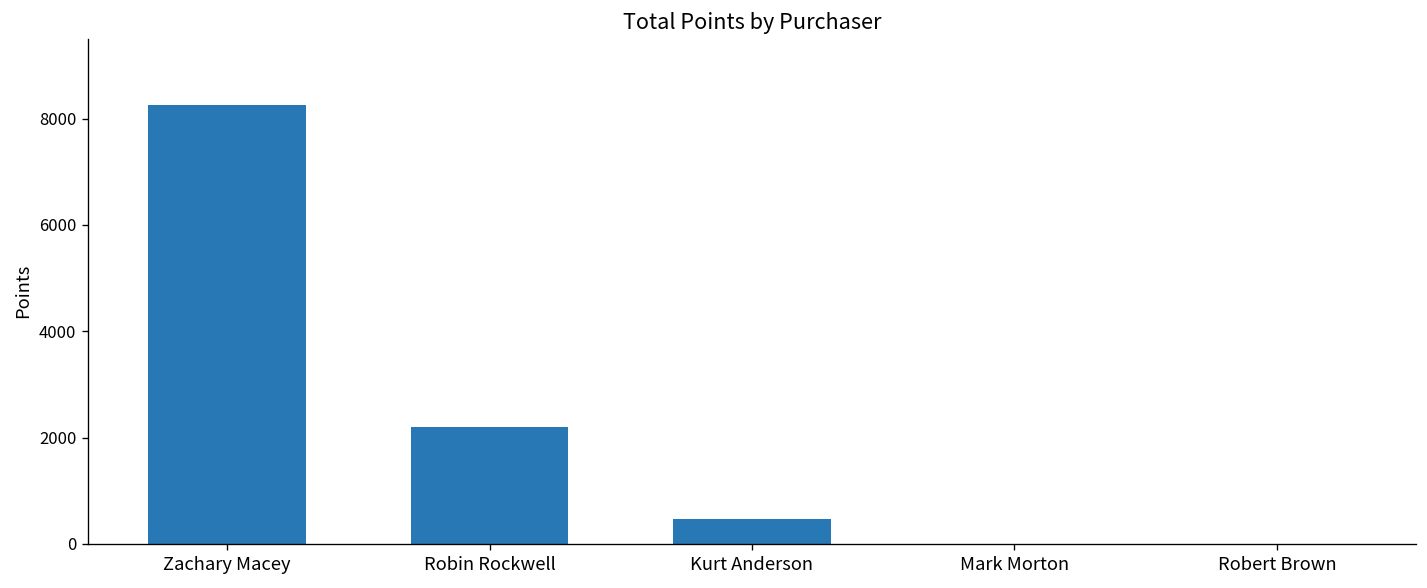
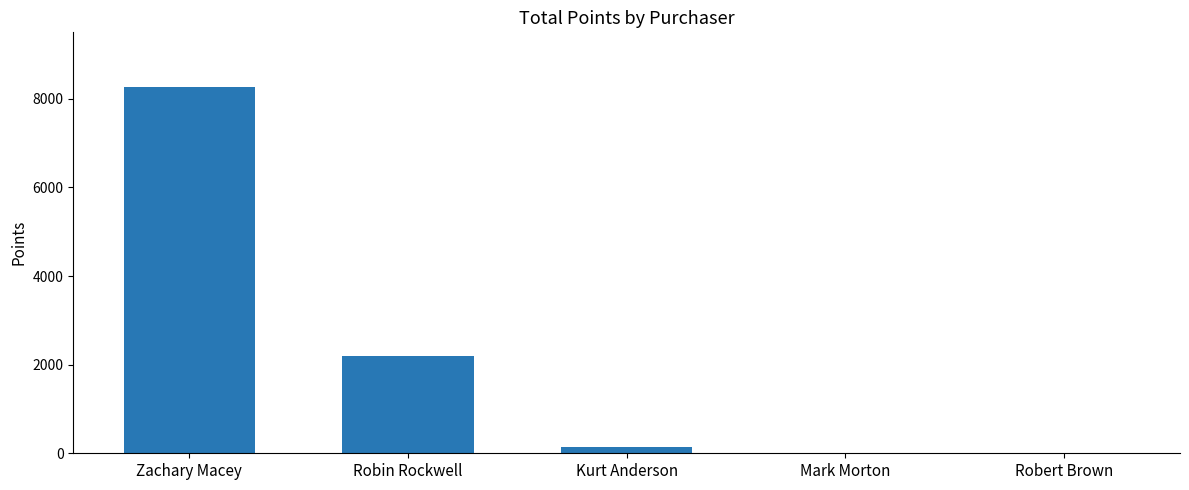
Kurt Anderson: 500 -> 100
